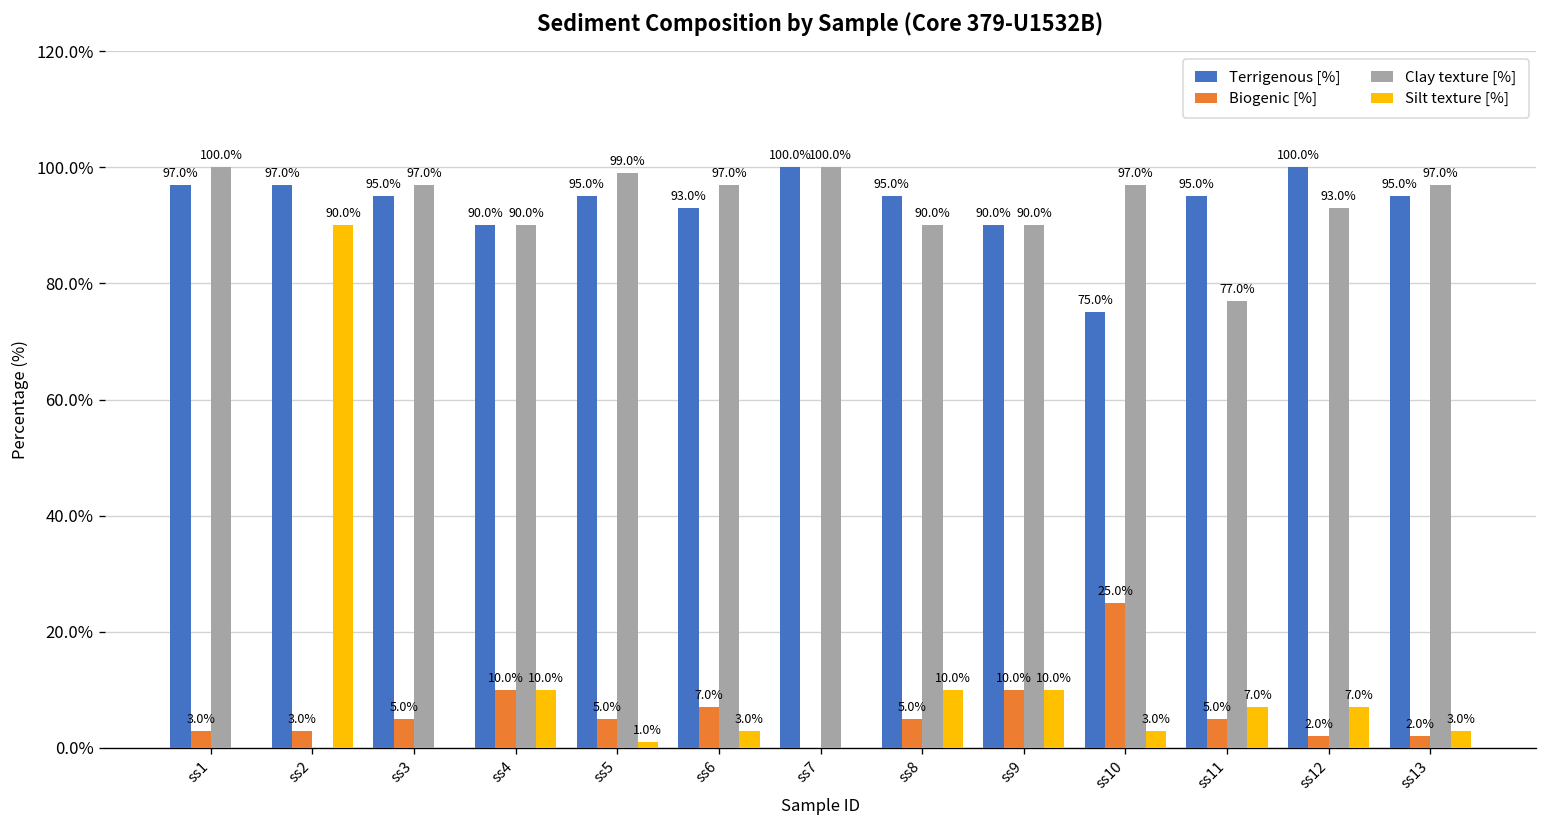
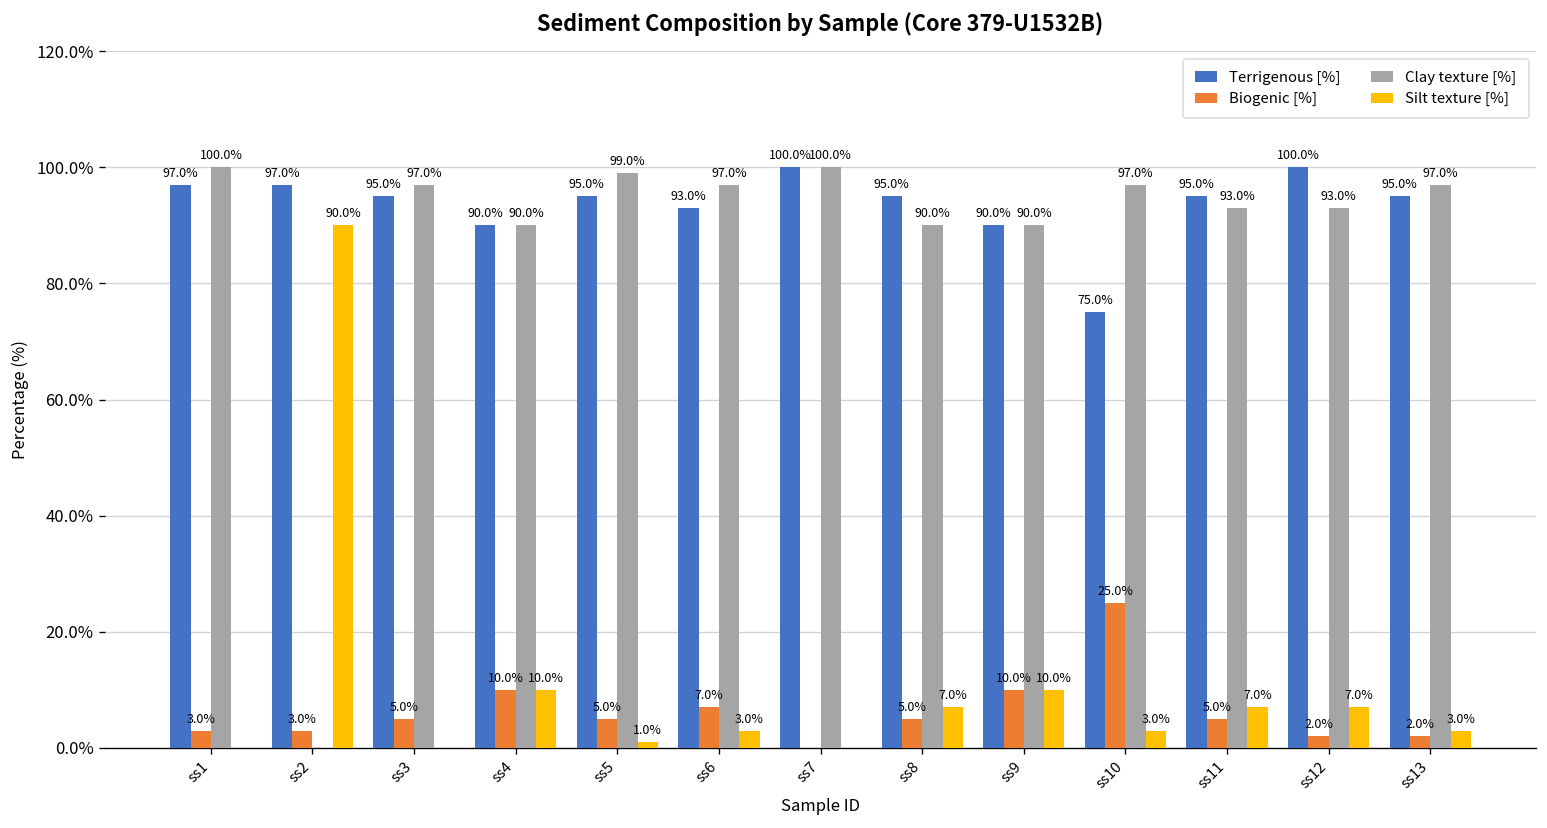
Silt texture [%], ss8: 10.0% -> 7.0%
Clay texture [%], ss11: 77.0% -> 93.0%
